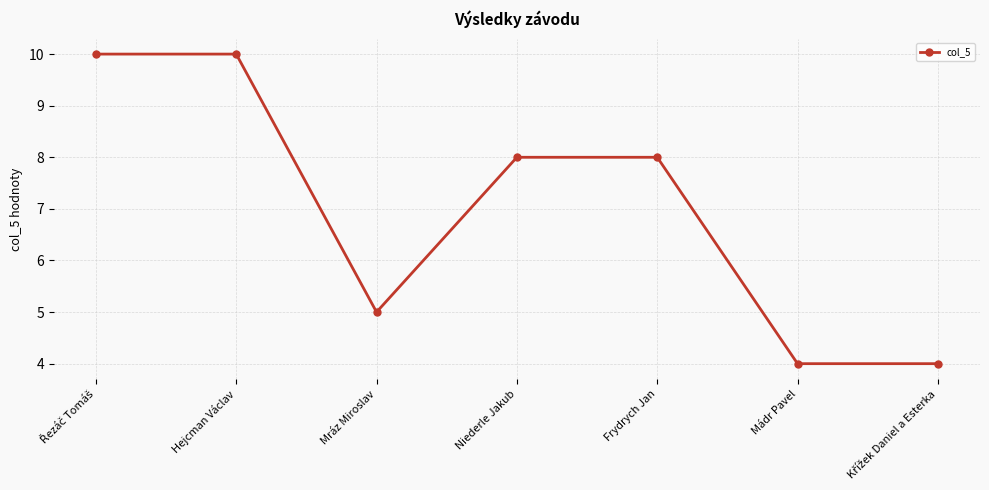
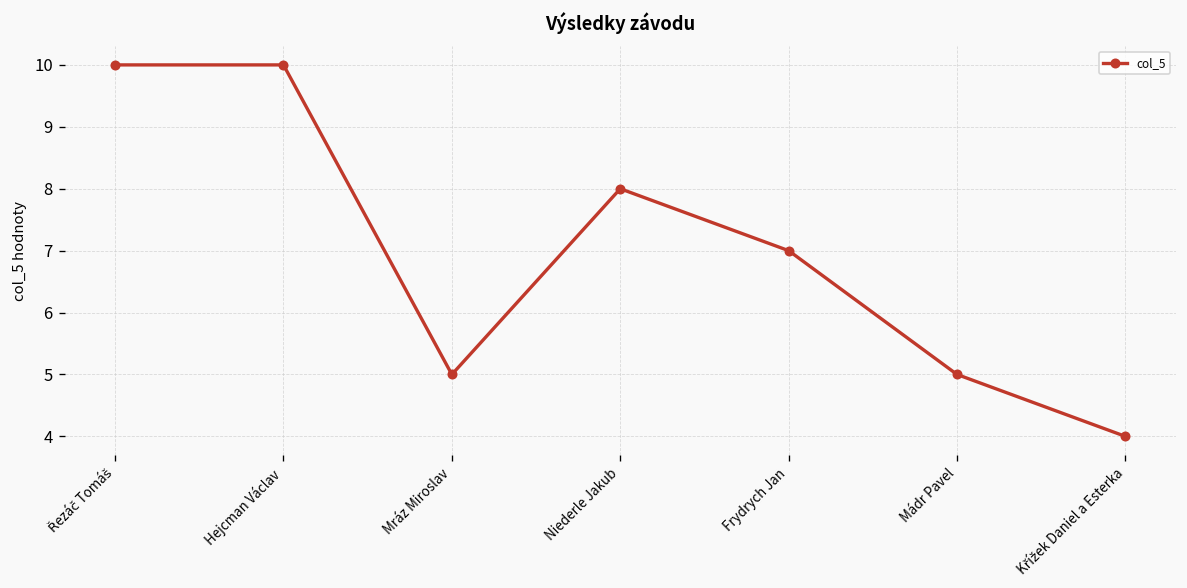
Frydrych Jan: 8 -> 7
Mádr Pavel: 4 -> 5
